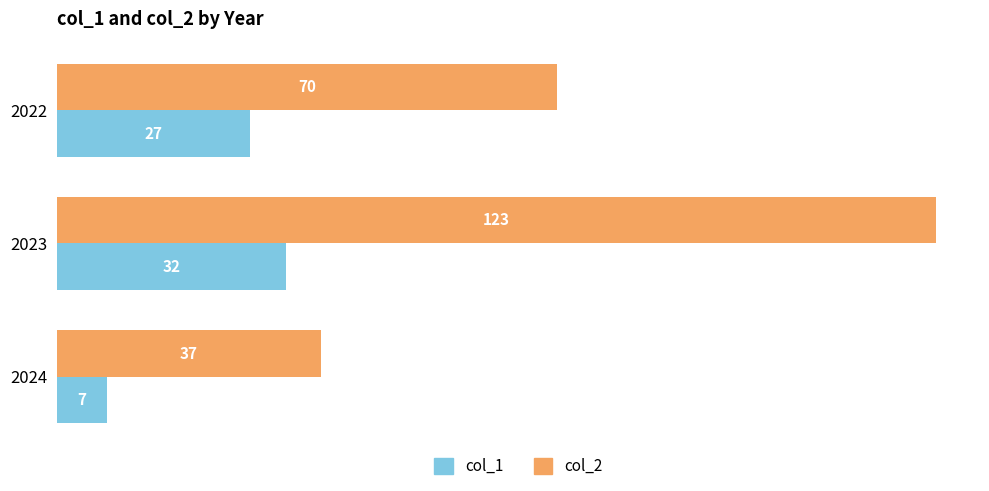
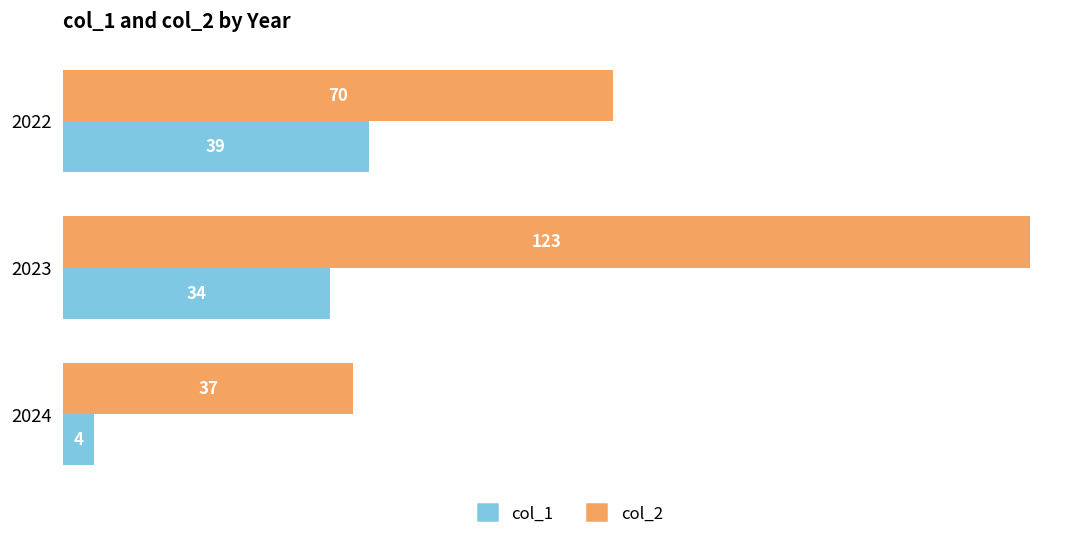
col_1, 2022: 27 -> 39
col_1, 2023: 32 -> 34
col_1, 2024: 7 -> 4
